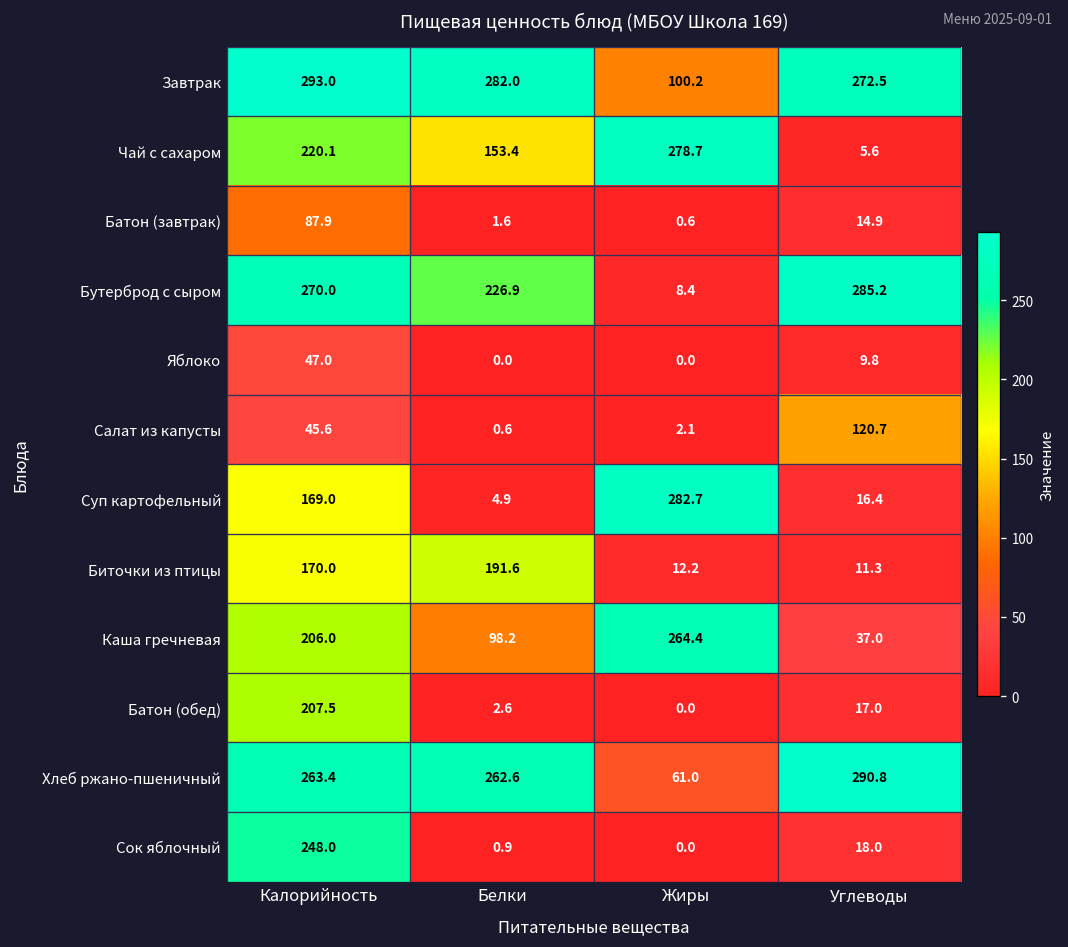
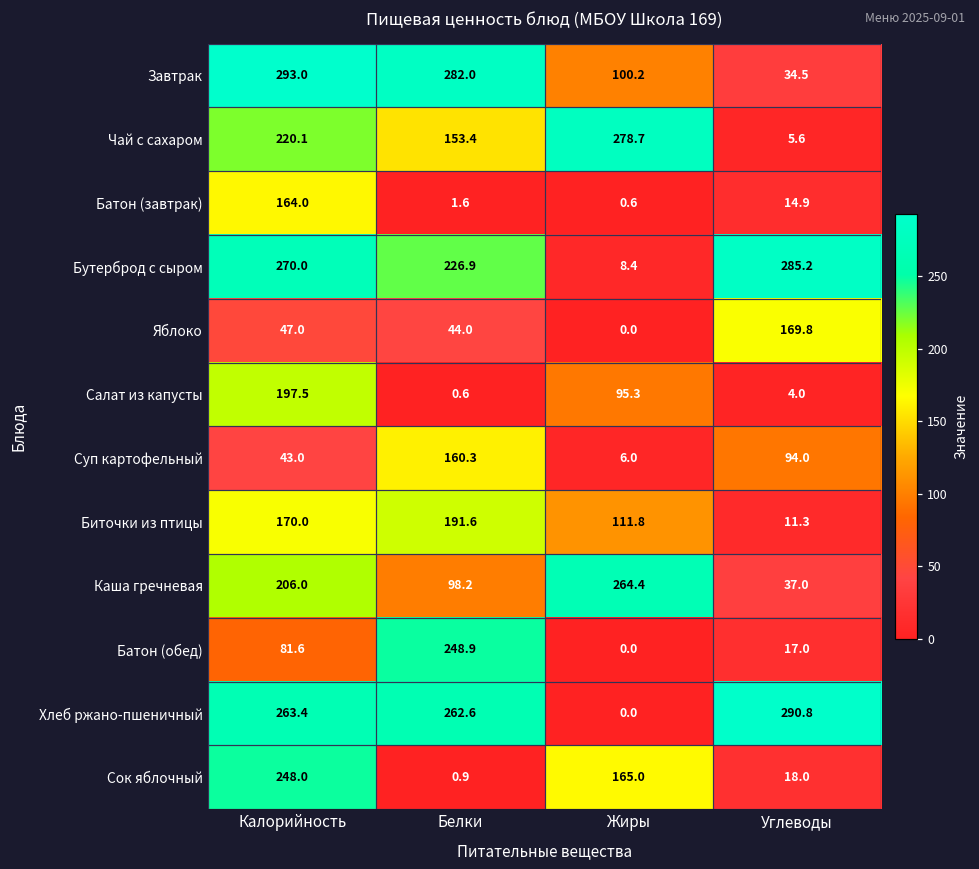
Завтрак, Углеводы: 272.5 -> 34.5
Батон (завтрак), Калорийность: 87.9 -> 164.0
Яблоко, Белки: 0.0 -> 44.0
Яблоко, Углеводы: 9.8 -> 169.8
Салат из капусты, Калорийность: 45.6 -> 197.5
Салат из капусты, Жиры: 2.1 -> 95.3
Салат из капусты, Углеводы: 120.7 -> 4.0
Суп картофельный, Калорийность: 169.0 -> 43.0
Суп картофельный, Белки: 4.9 -> 160.3
Суп картофельный, Жиры: 282.7 -> 6.0
Суп картофельный, Углеводы: 16.4 -> 94.0
Биточки из птицы, Жиры: 12.2 -> 111.8
Батон (обед), Калорийность: 207.5 -> 81.6
Батон (обед), Белки: 2.6 -> 248.9
Хлеб ржано-пшеничный, Жиры: 61.0 -> 0.0
Сок яблочный, Жиры: 0.0 -> 165.0
